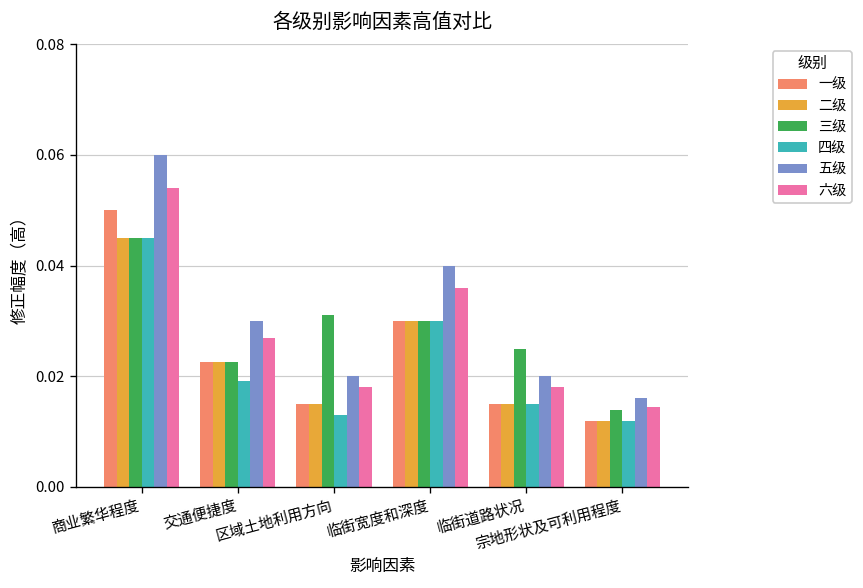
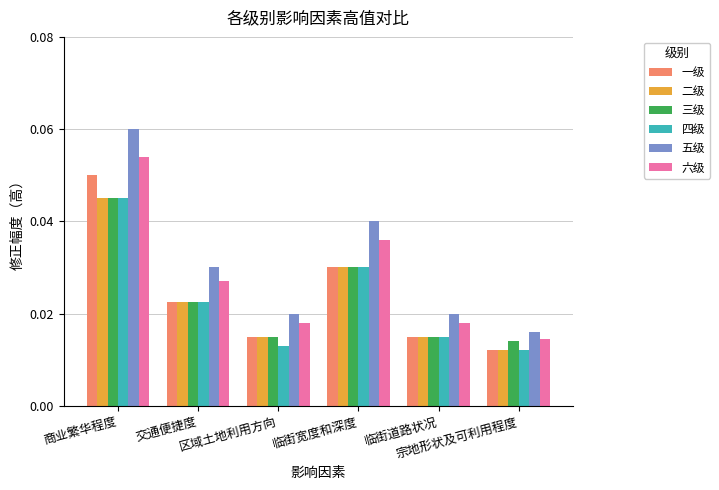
四级, 交通便捷度: 0.019 -> 0.023
三级, 区域土地利用方向: 0.031 -> 0.015
三级, 临街道路状况: 0.025 -> 0.015
